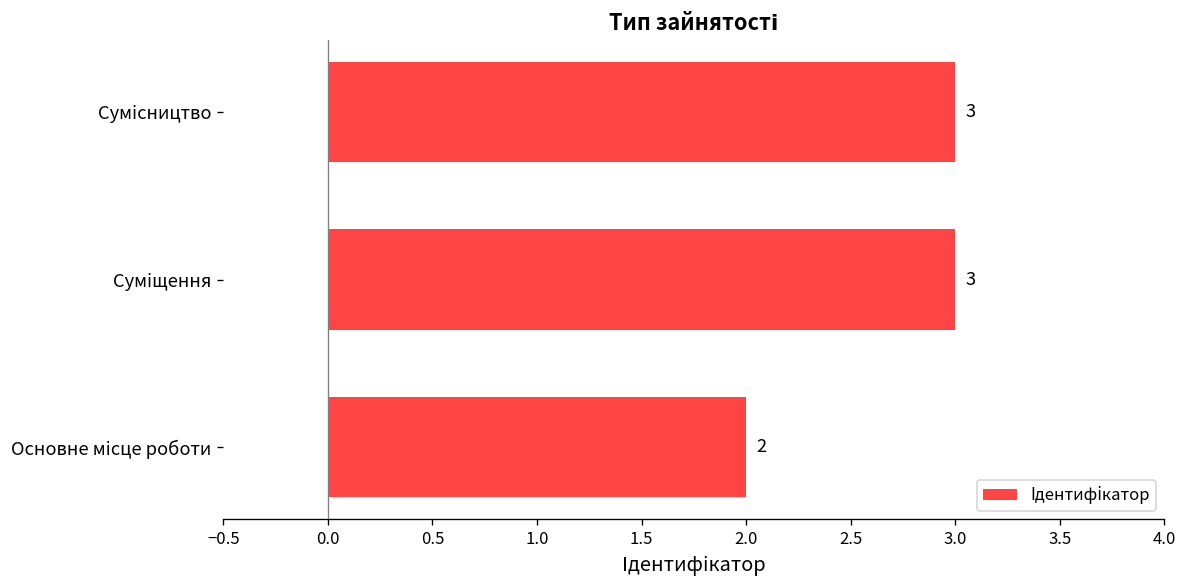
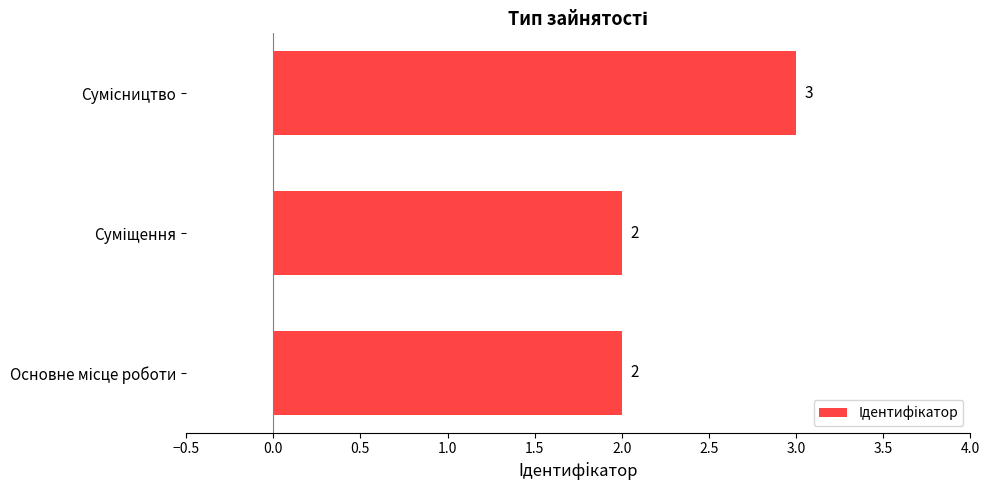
Суміщення: 3 -> 2
